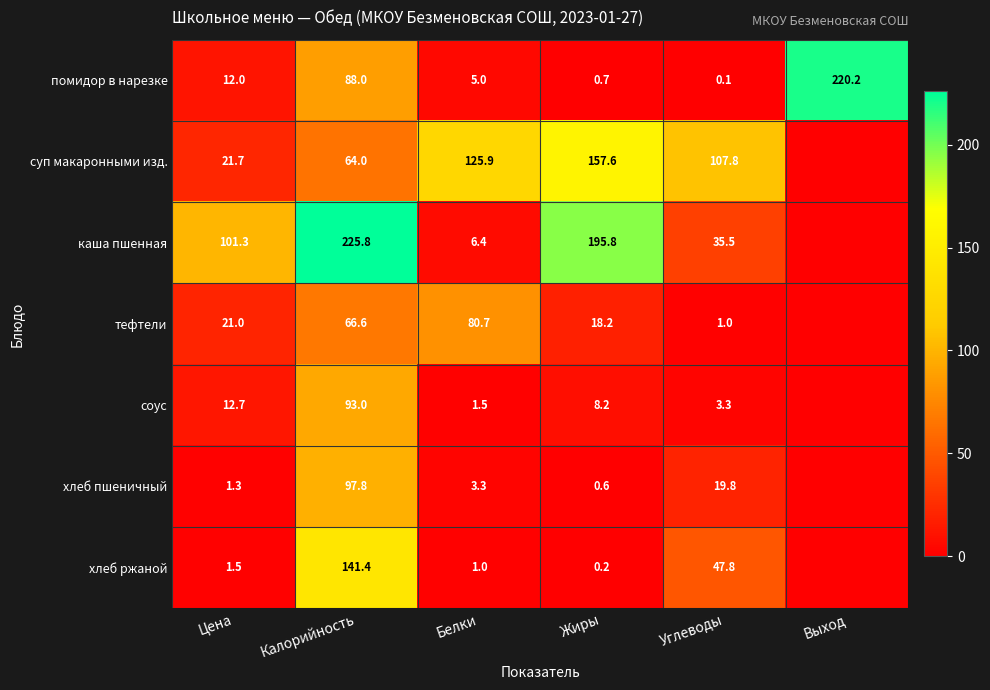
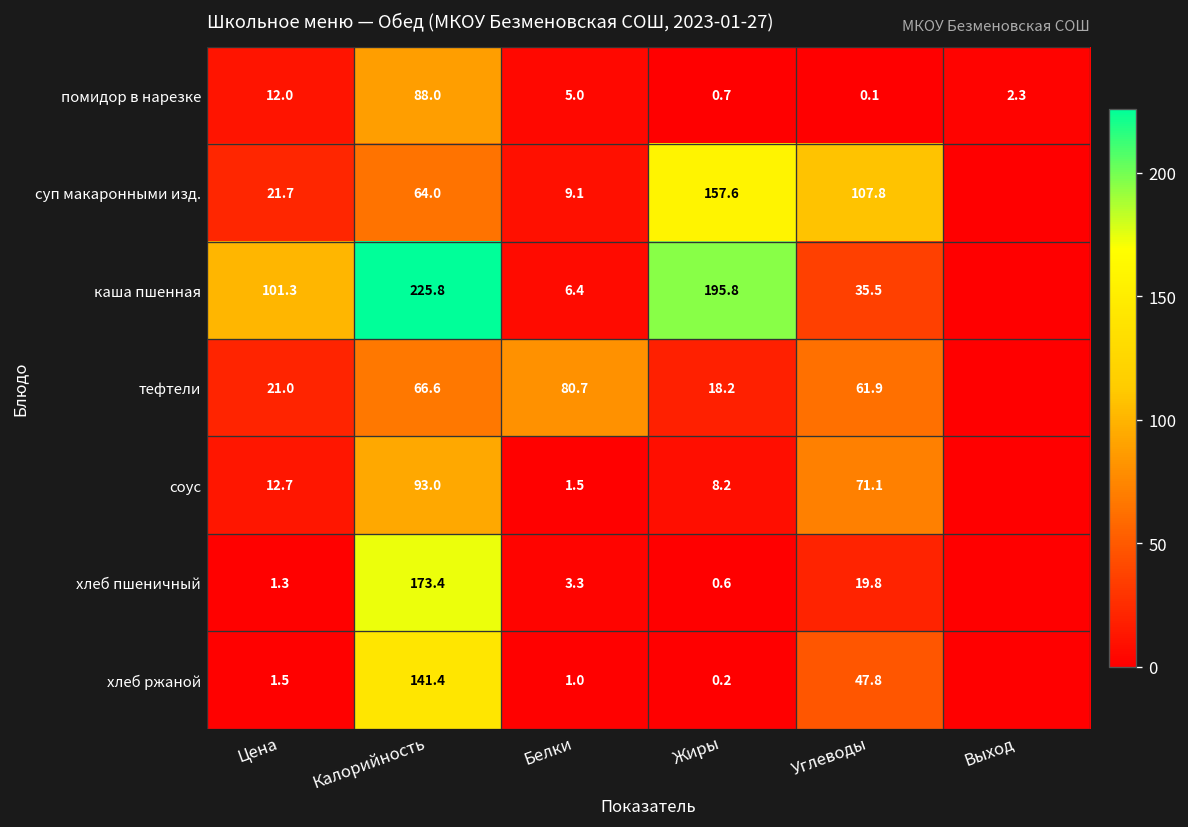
помидор в нарезке, Выход: 220.2 -> 2.3
суп макаронными изд., Белки: 125.9 -> 9.1
тефтели, Углеводы: 1.0 -> 61.9
соус, Углеводы: 3.3 -> 71.1
хлеб пшеничный, Калорийность: 97.8 -> 173.4
